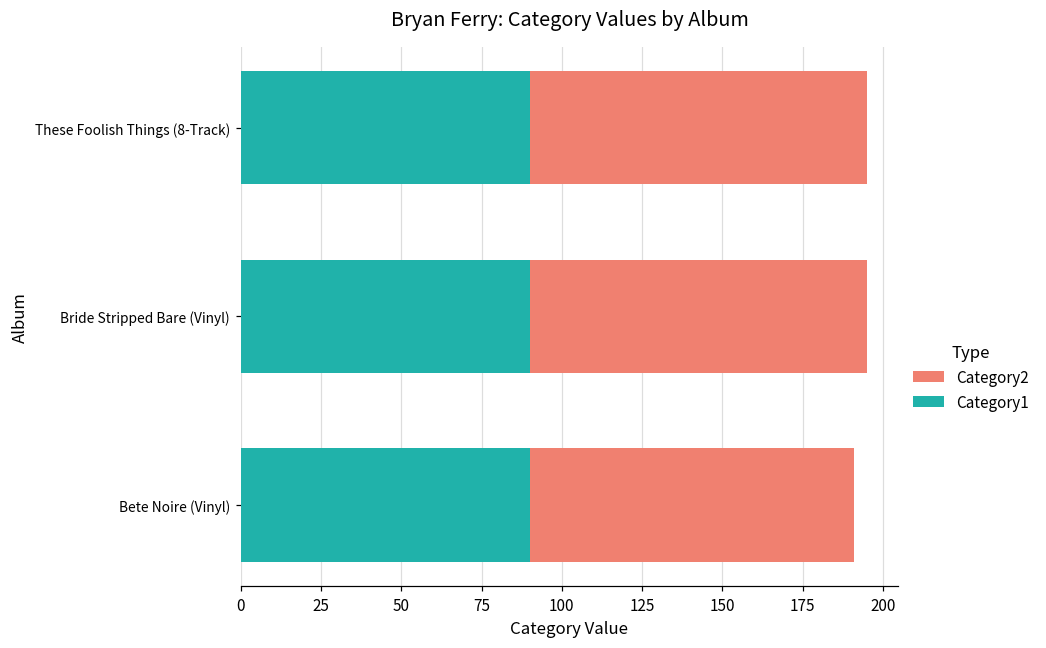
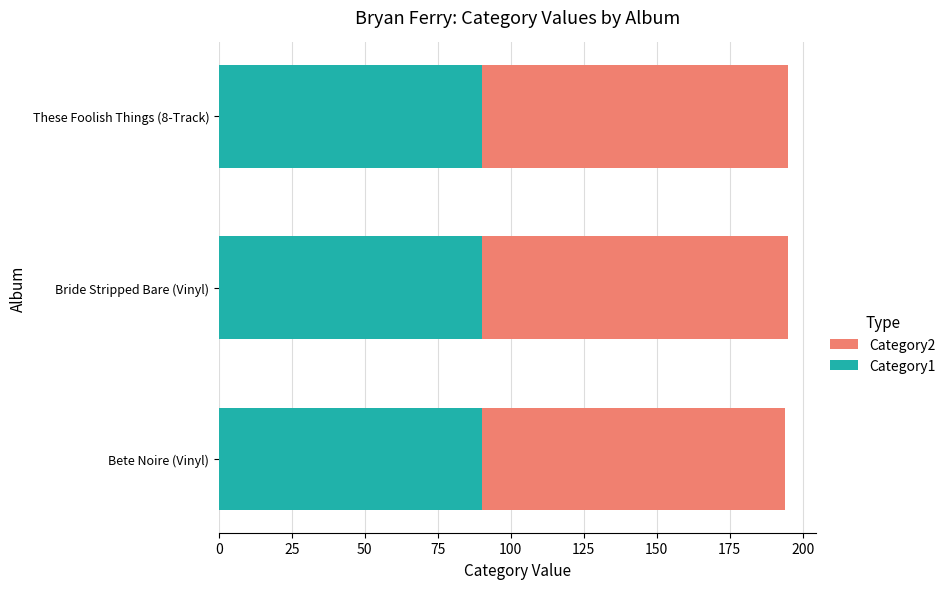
Category2, Bete Noire (Vinyl): 191 -> 194
